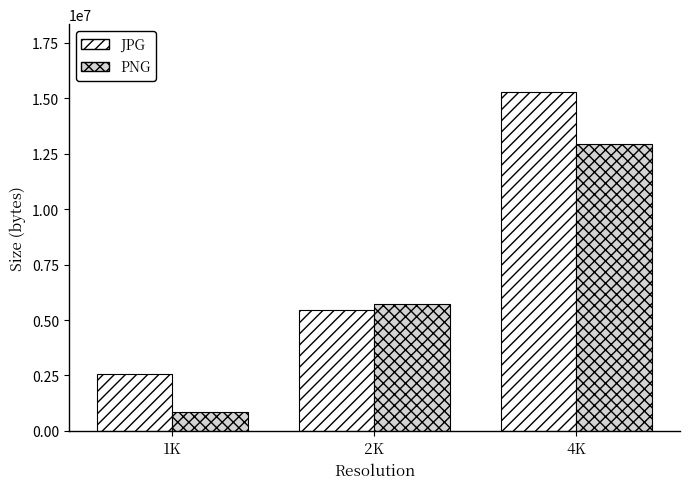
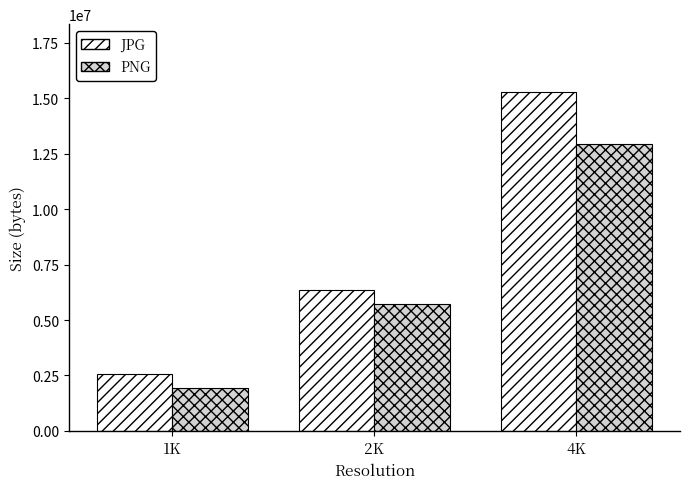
PNG, 1K: 800000 -> 2000000
JPG, 2K: 5400000 -> 6400000
